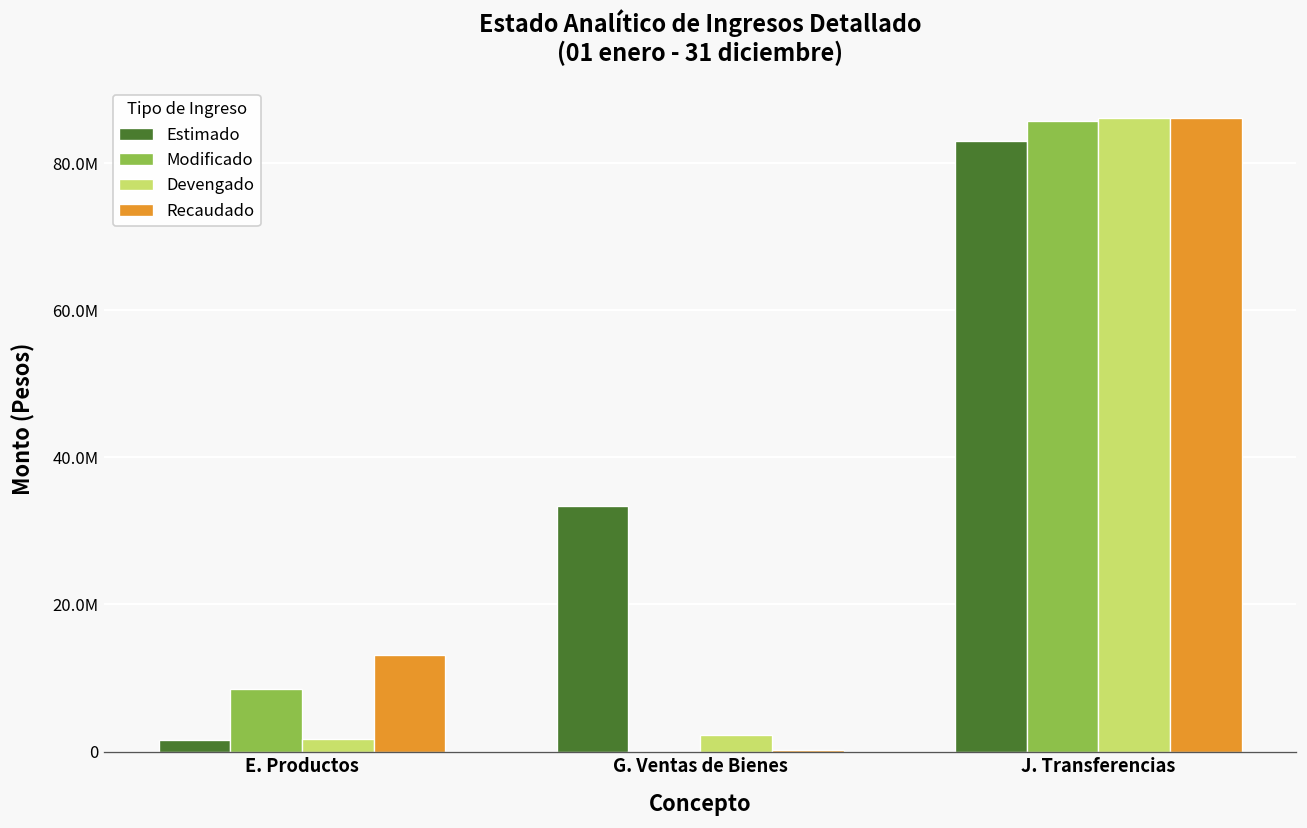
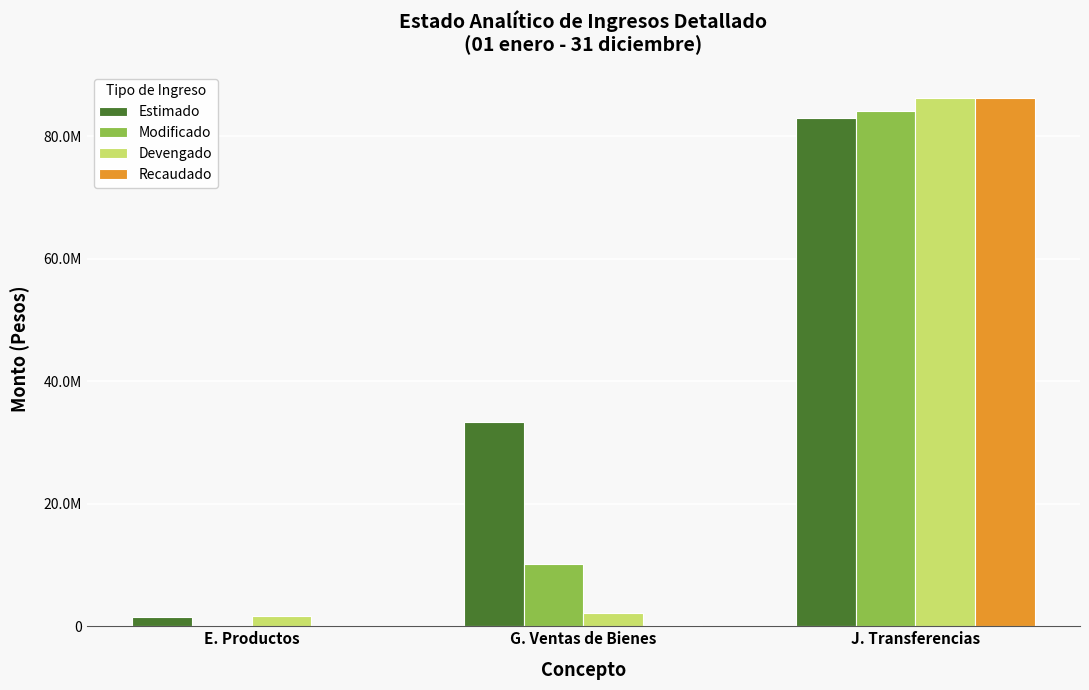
Modificado, E. Productos: 8000000 -> 0
Recaudado, E. Productos: 13000000 -> 0
Modificado, G. Ventas de Bienes: 0 -> 10000000
Modificado, J. Transferencias: 86000000 -> 84000000
